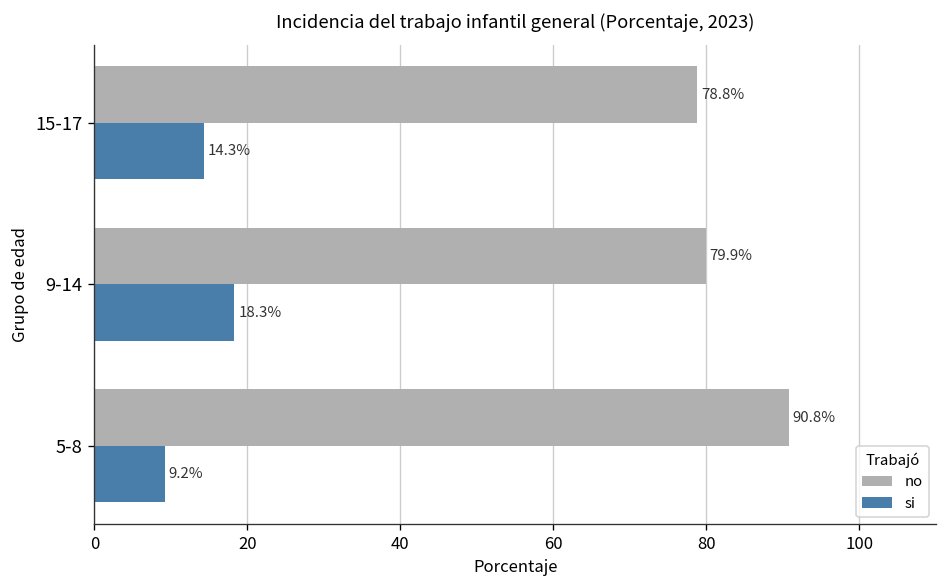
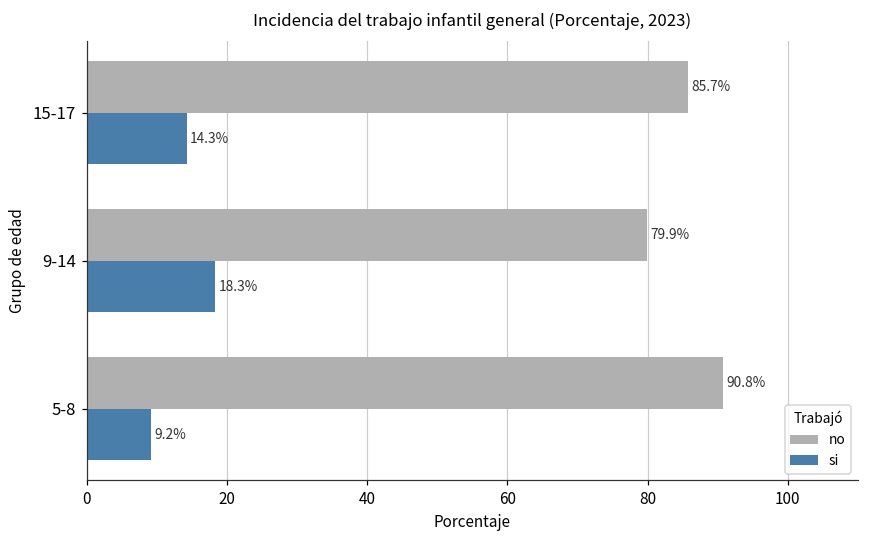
no, 15-17: 78.8% -> 85.7%
